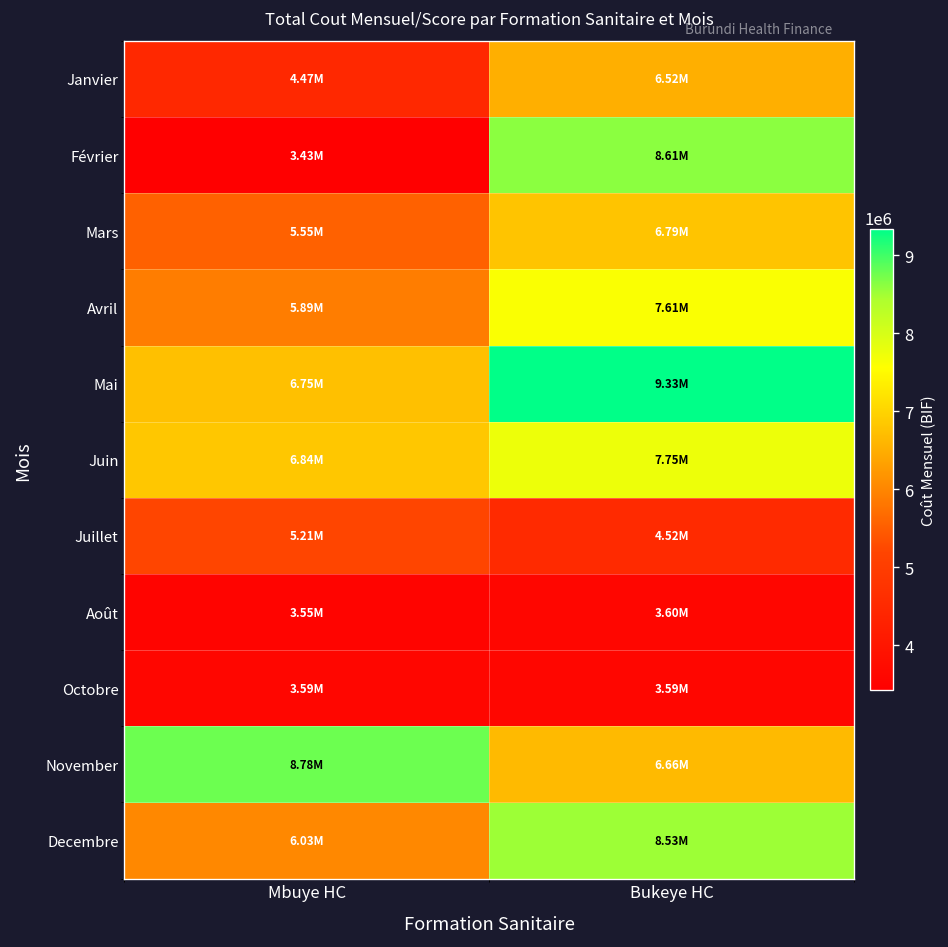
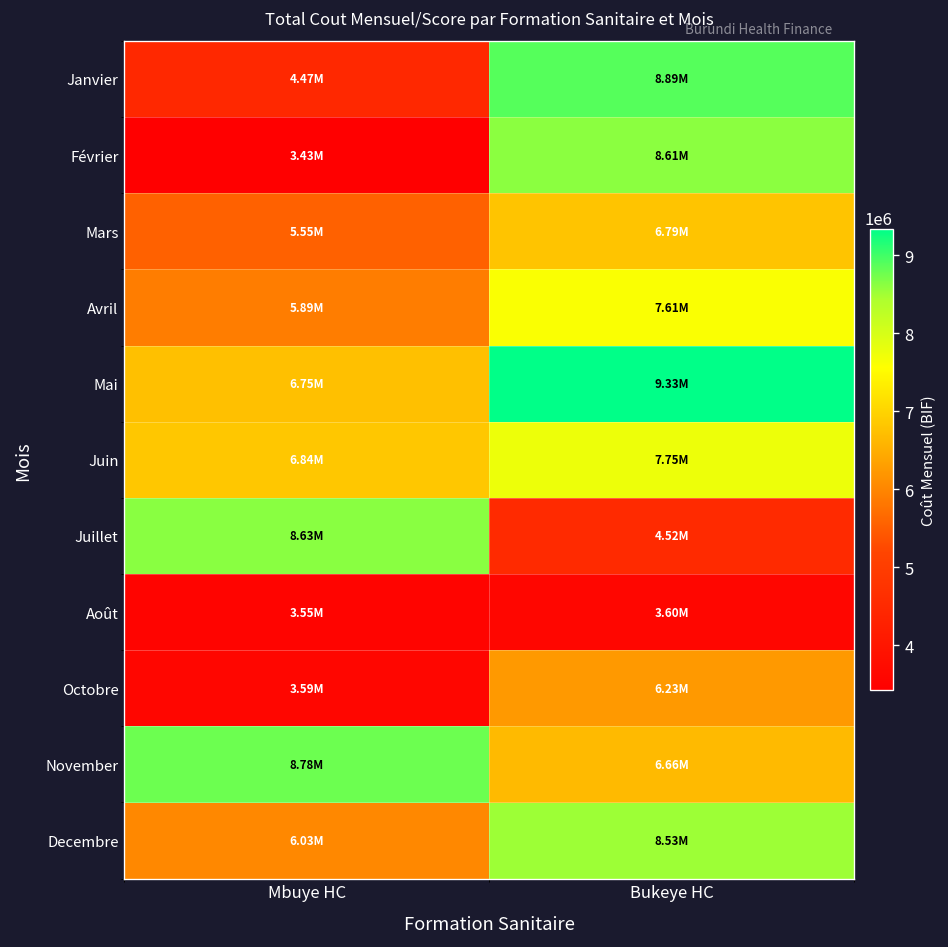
Janvier, Bukeye HC: 6.52M -> 8.89M
Juillet, Mbuye HC: 5.21M -> 8.63M
Octobre, Bukeye HC: 3.59M -> 6.23M
